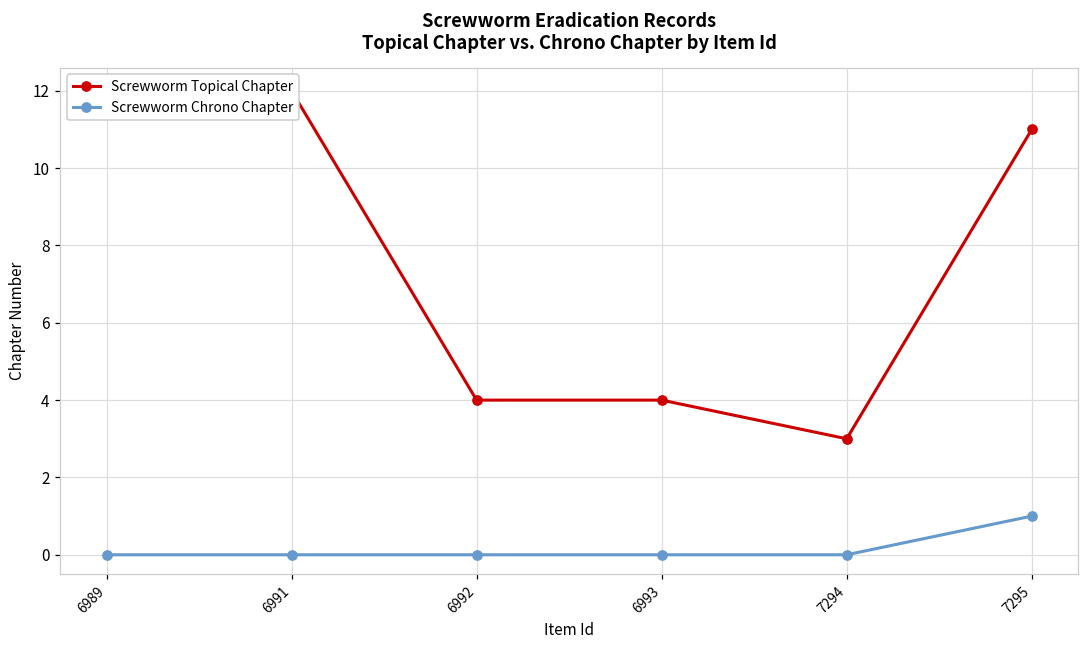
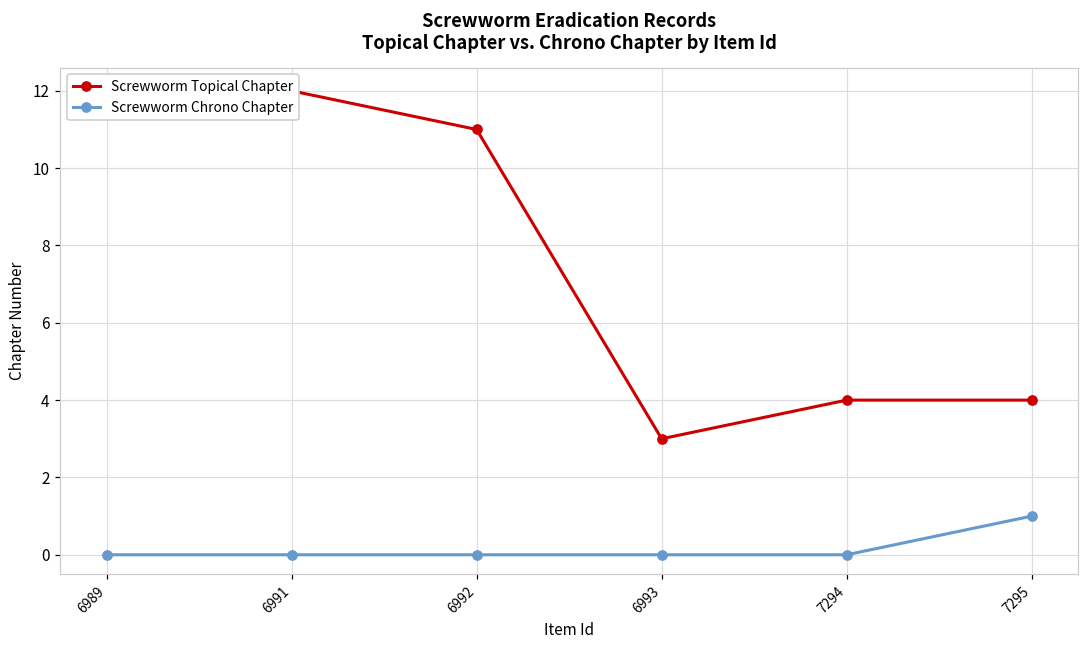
Screwworm Topical Chapter, 6992: 4 -> 11
Screwworm Topical Chapter, 6993: 4 -> 3
Screwworm Topical Chapter, 7294: 3 -> 4
Screwworm Topical Chapter, 7295: 11 -> 4
